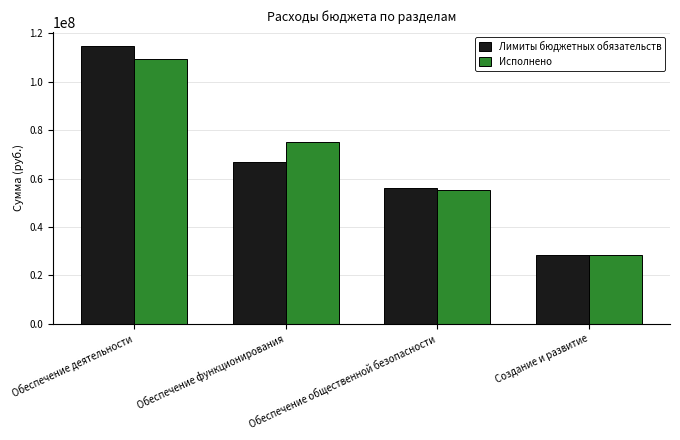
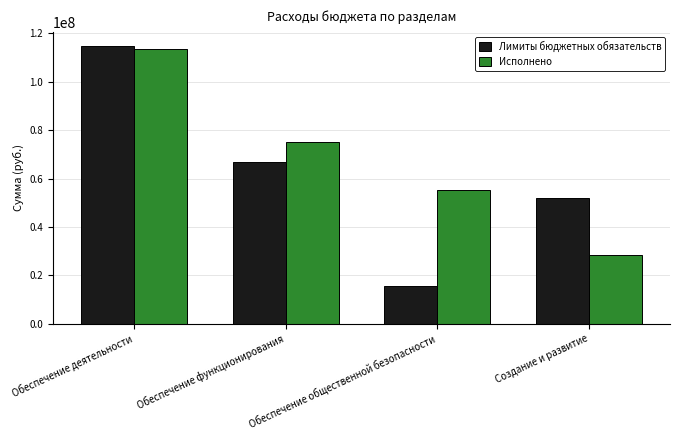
Исполнено, Обеспечение деятельности: 109000000 -> 114000000
Лимиты бюджетных обязательств, Обеспечение общественной безопасности: 56000000 -> 16000000
Лимиты бюджетных обязательств, Создание и развитие: 29000000 -> 52000000
